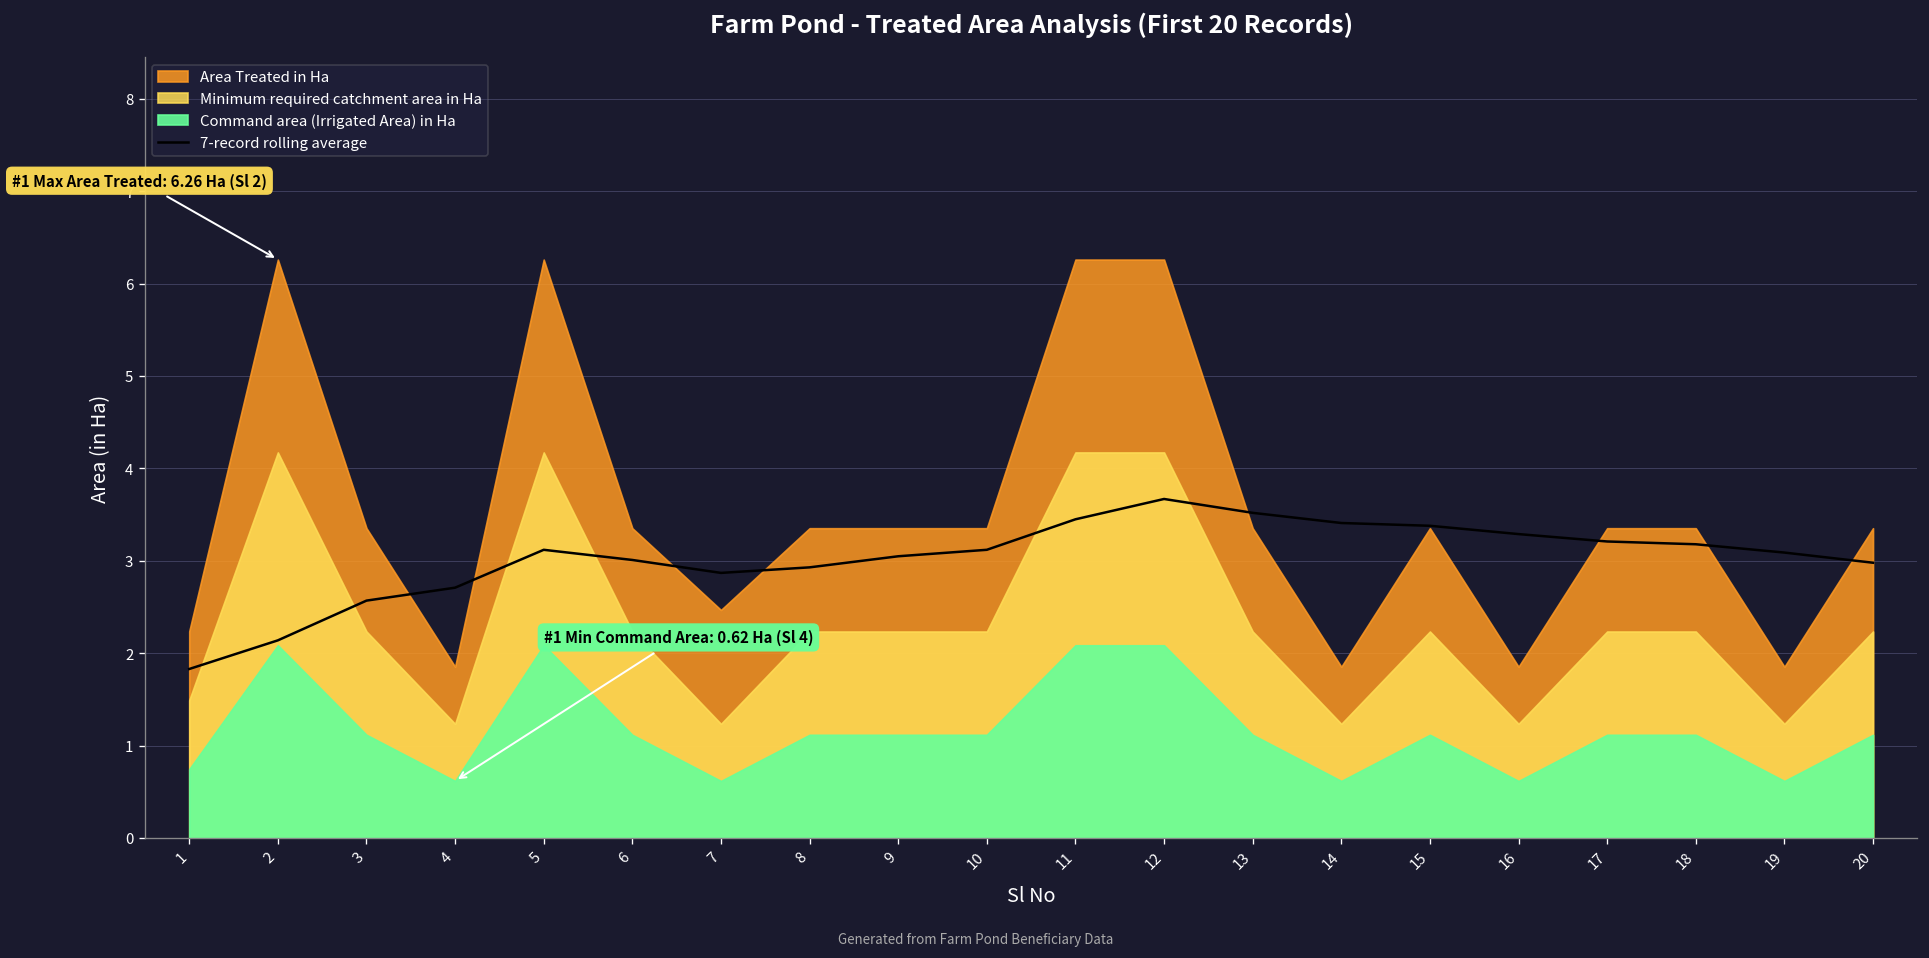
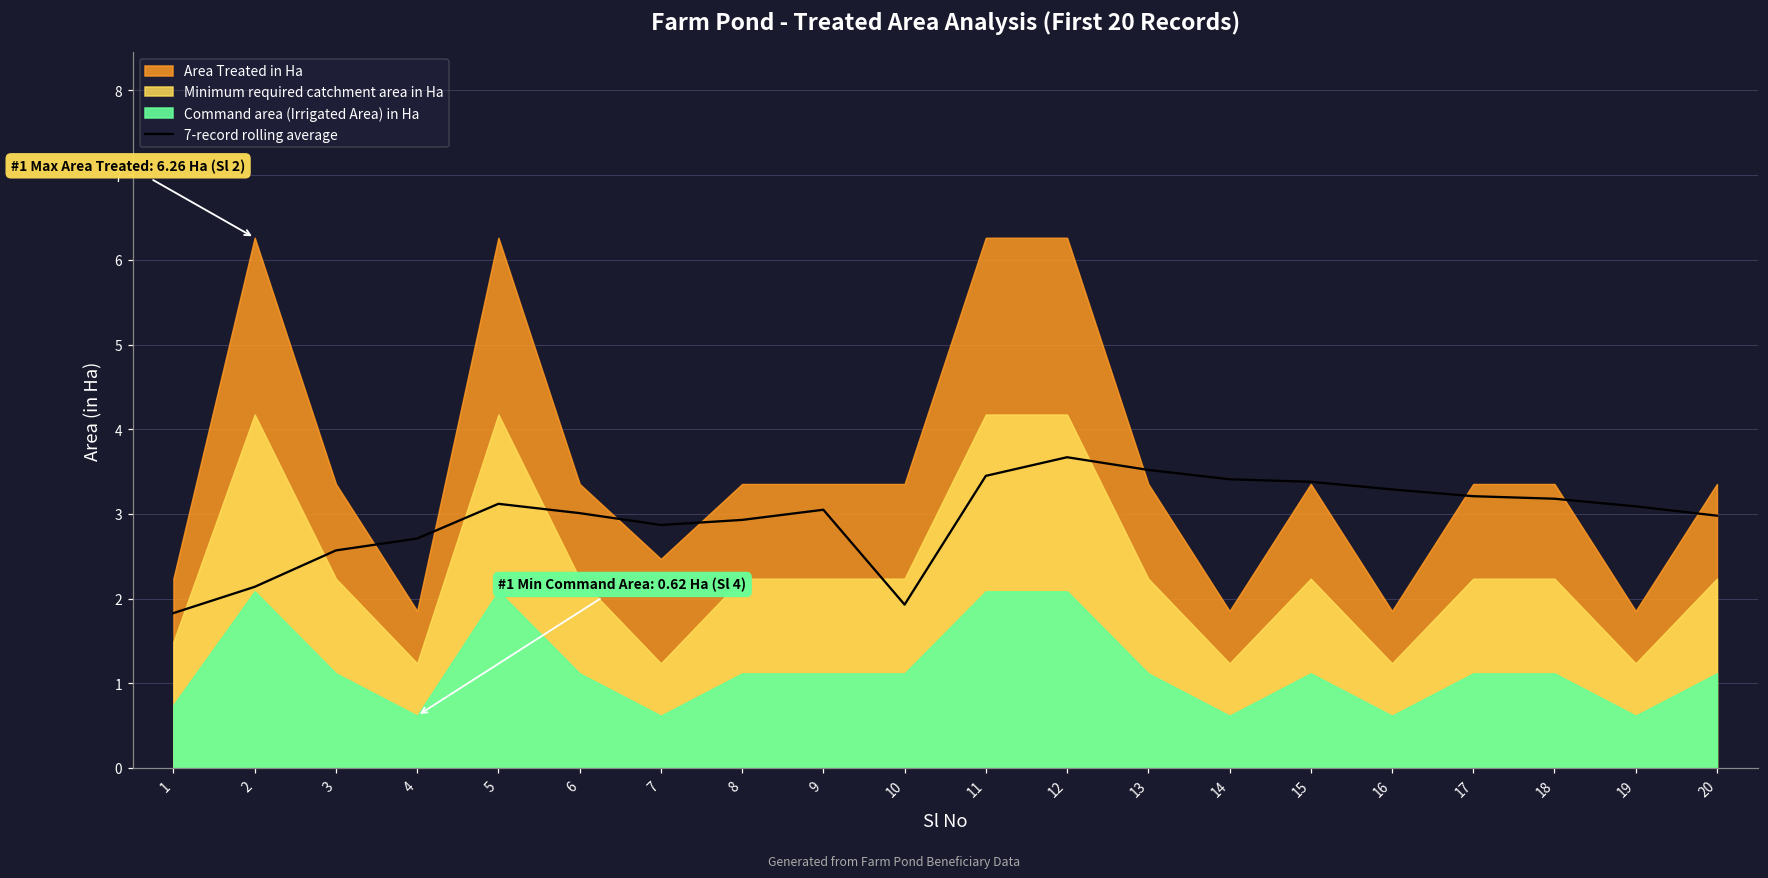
7-record rolling average, 10: 3.1 -> 1.9
